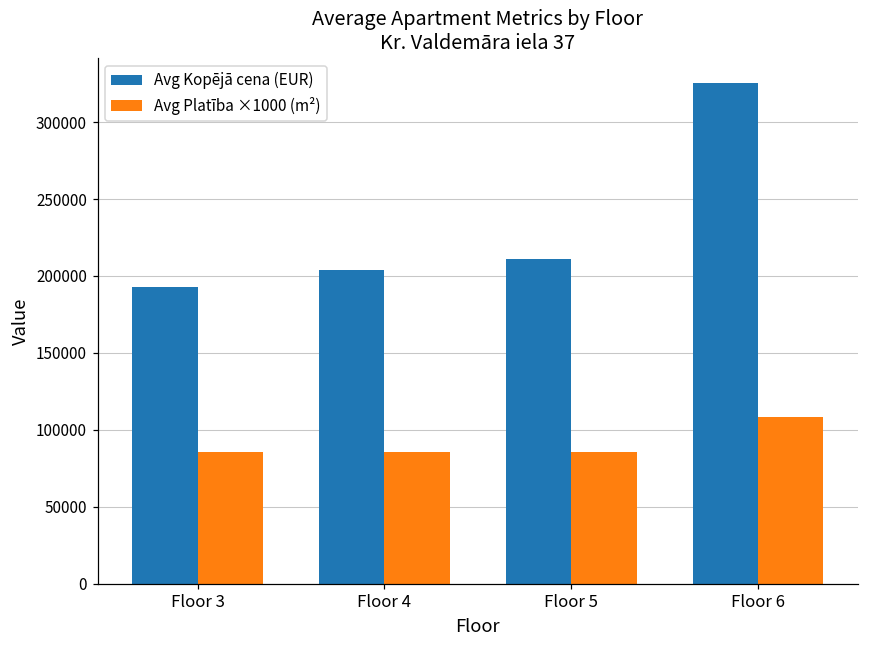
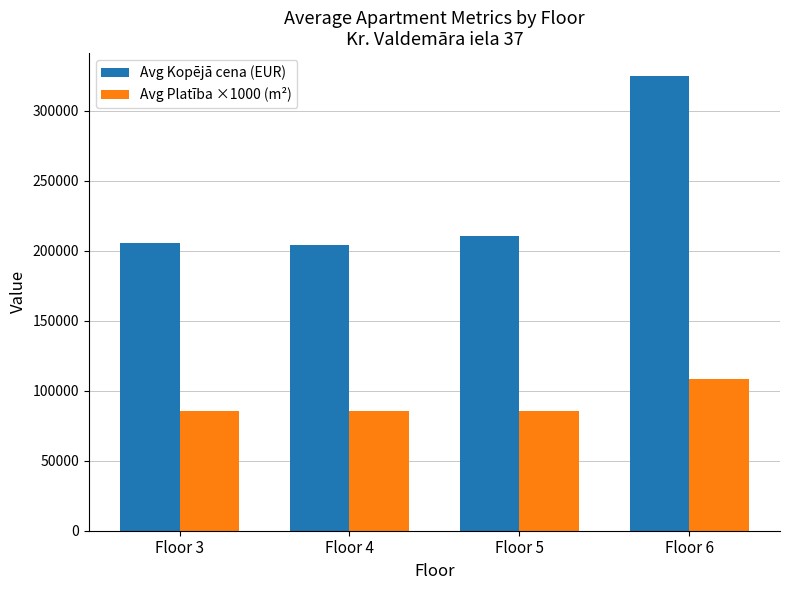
Avg Kopējā cena (EUR), Floor 3: 193000 -> 205000
